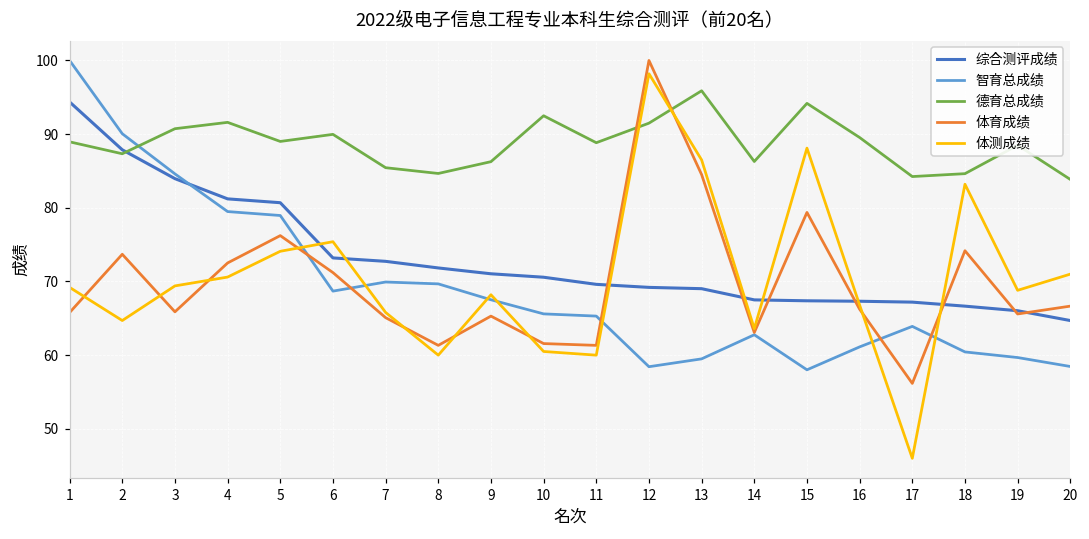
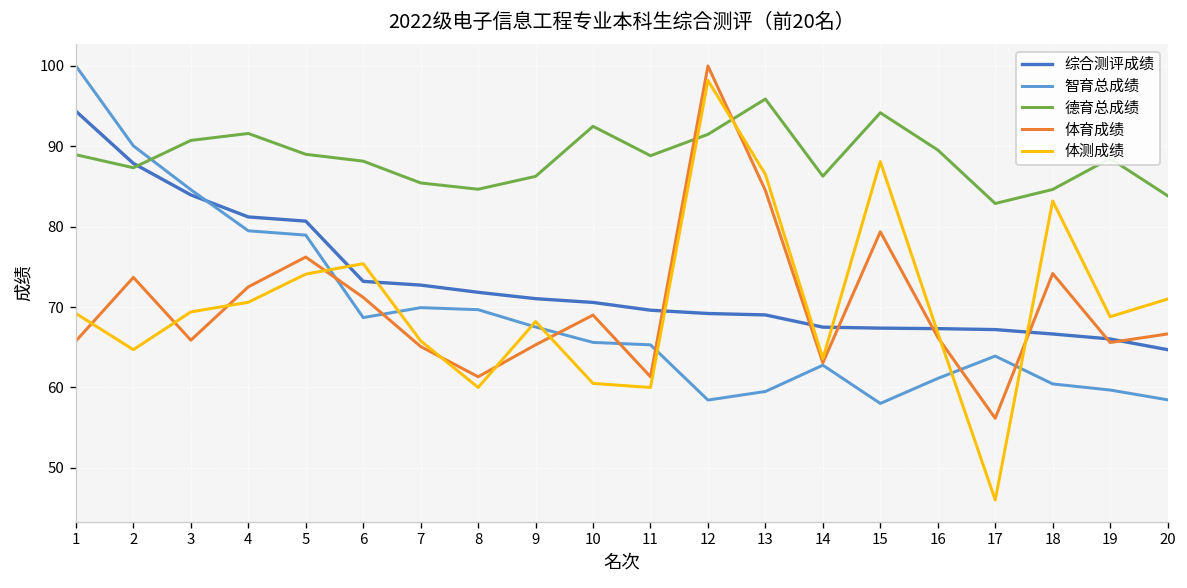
德育总成绩, 6: 90 -> 88
体育成绩, 10: 62 -> 69
德育总成绩, 17: 84 -> 83
